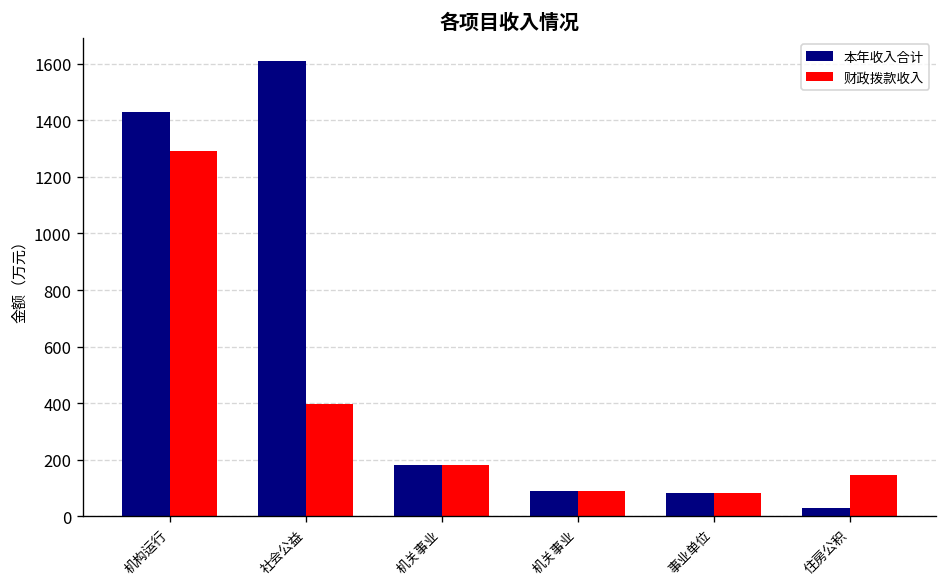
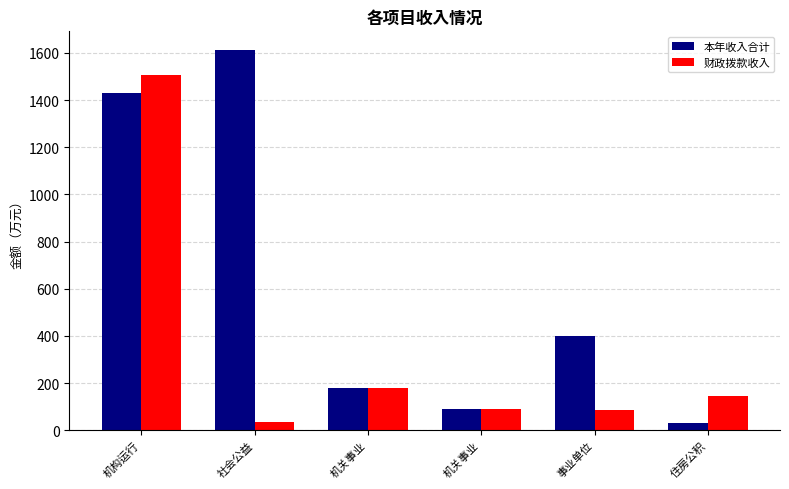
财政拨款收入, 机构运行: 1290 -> 1500
财政拨款收入, 社会公益: 400 -> 30
本年收入合计, 事业单位: 80 -> 400
